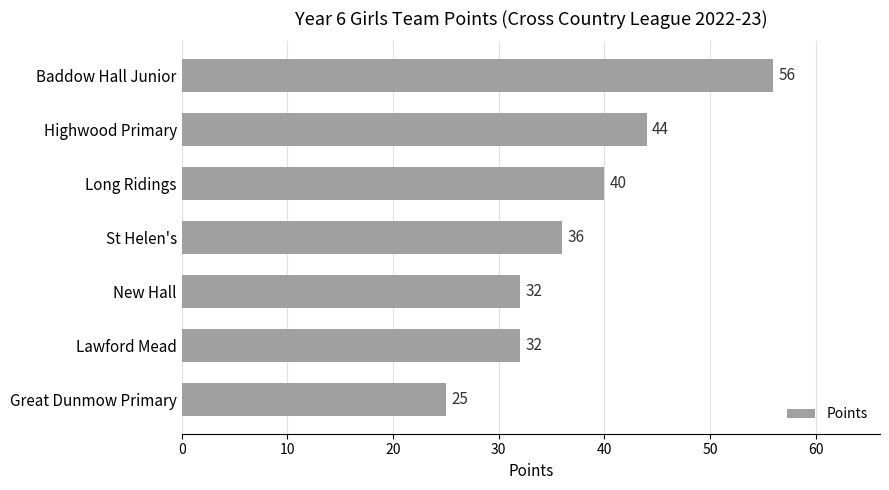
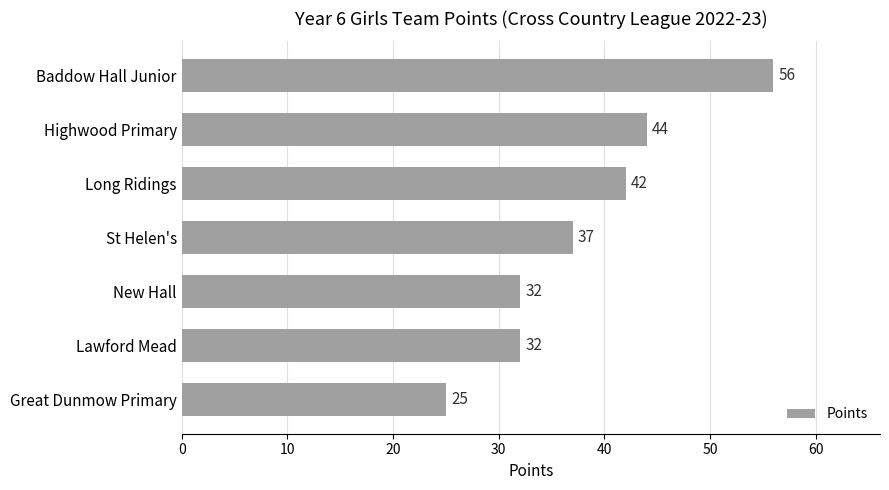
Long Ridings: 40 -> 42
St Helen's: 36 -> 37
